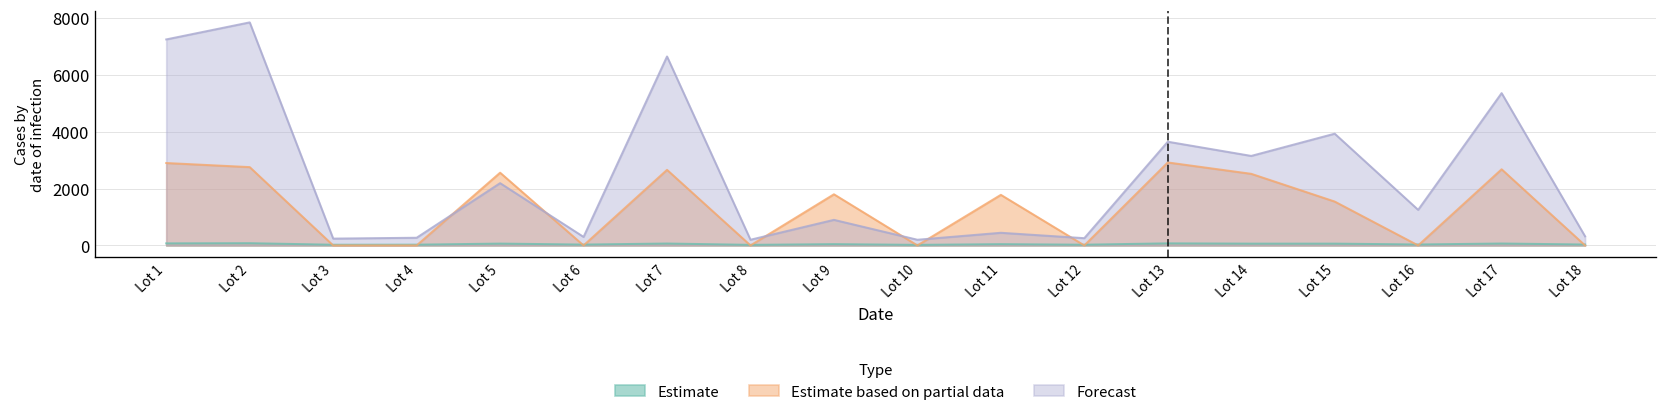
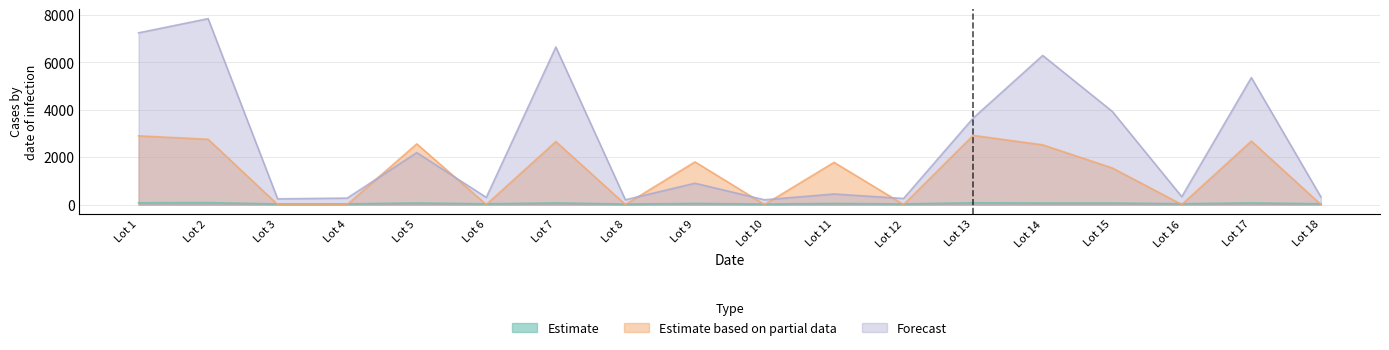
Forecast, Lot 14: 3200 -> 6300
Forecast, Lot 16: 1300 -> 300
